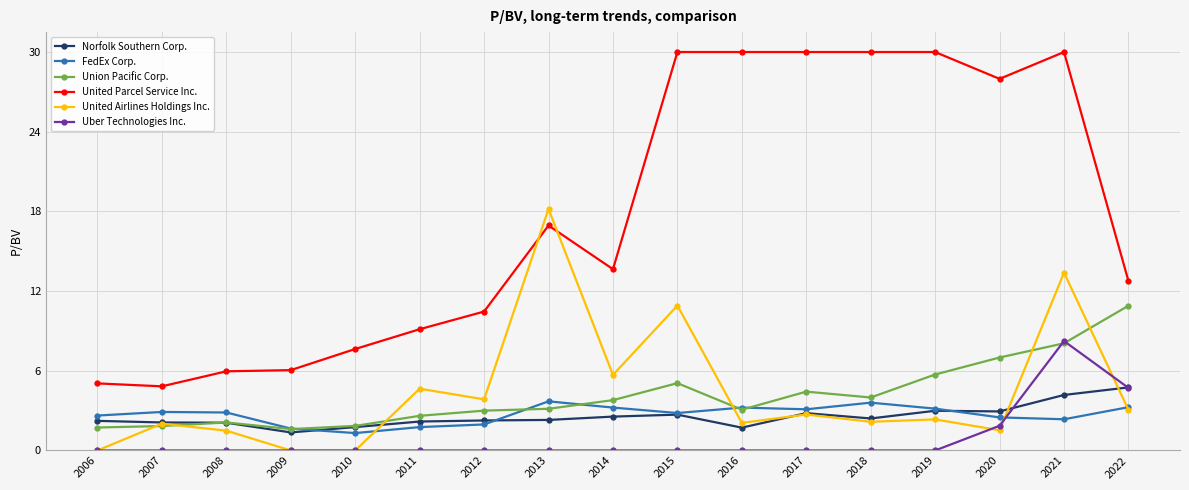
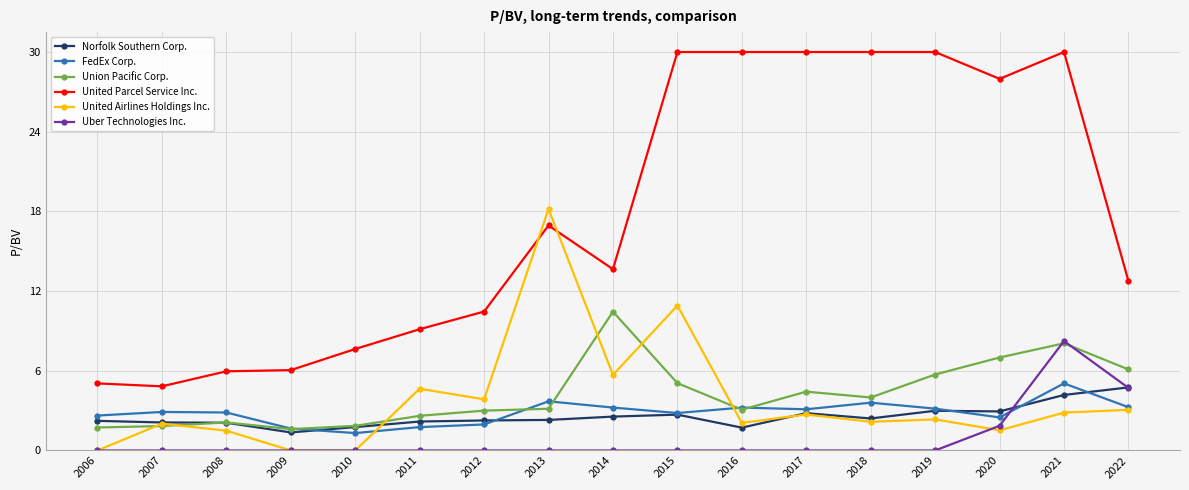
Union Pacific Corp., 2014: 3.8 -> 10.5
FedEx Corp., 2021: 2.4 -> 5.1
United Airlines Holdings Inc., 2021: 13.4 -> 2.9
Union Pacific Corp., 2022: 10.9 -> 6.1
